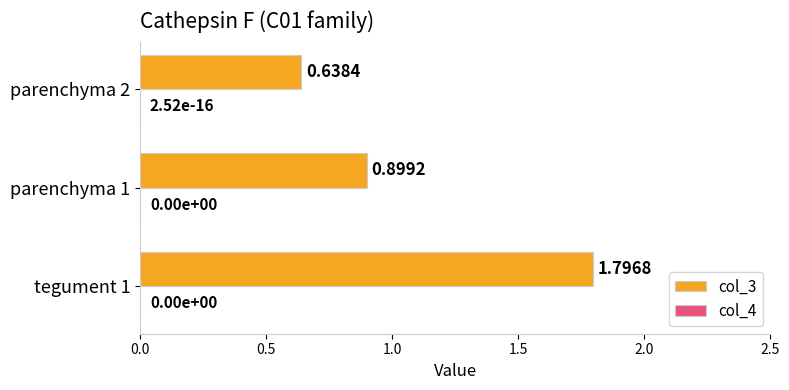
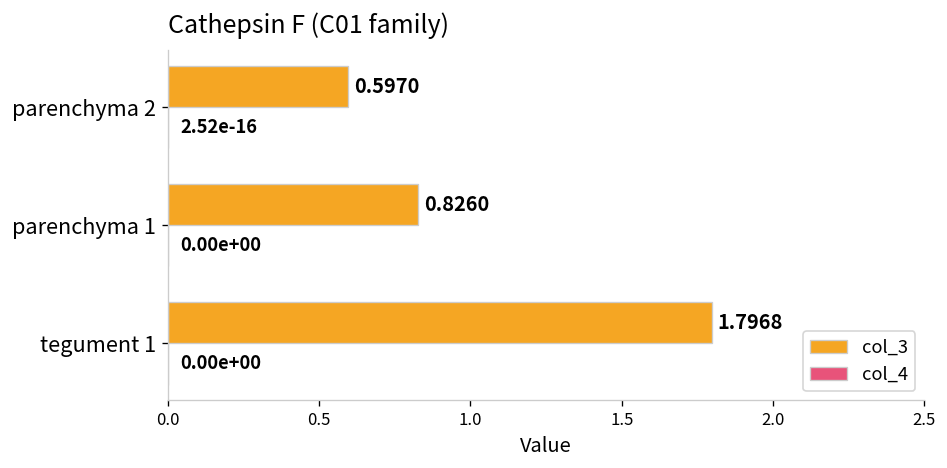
col_3, parenchyma 2: 0.6384 -> 0.5970
col_3, parenchyma 1: 0.8992 -> 0.8260
